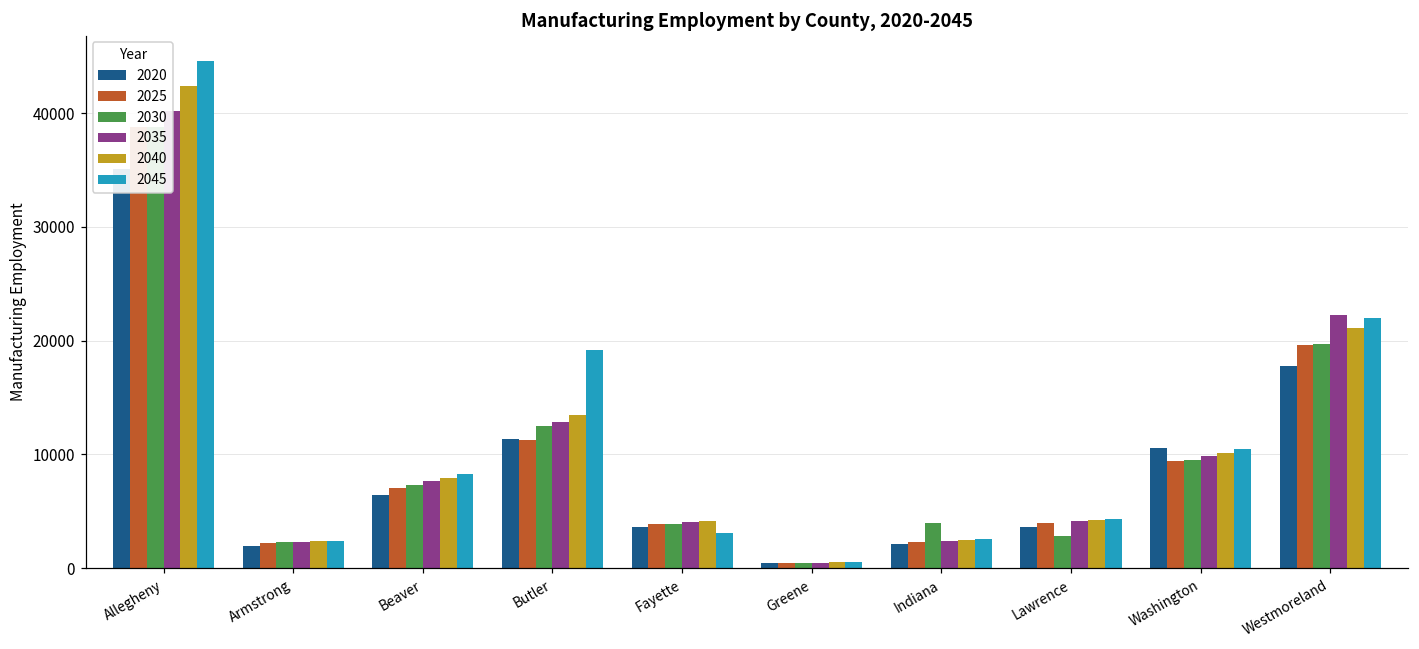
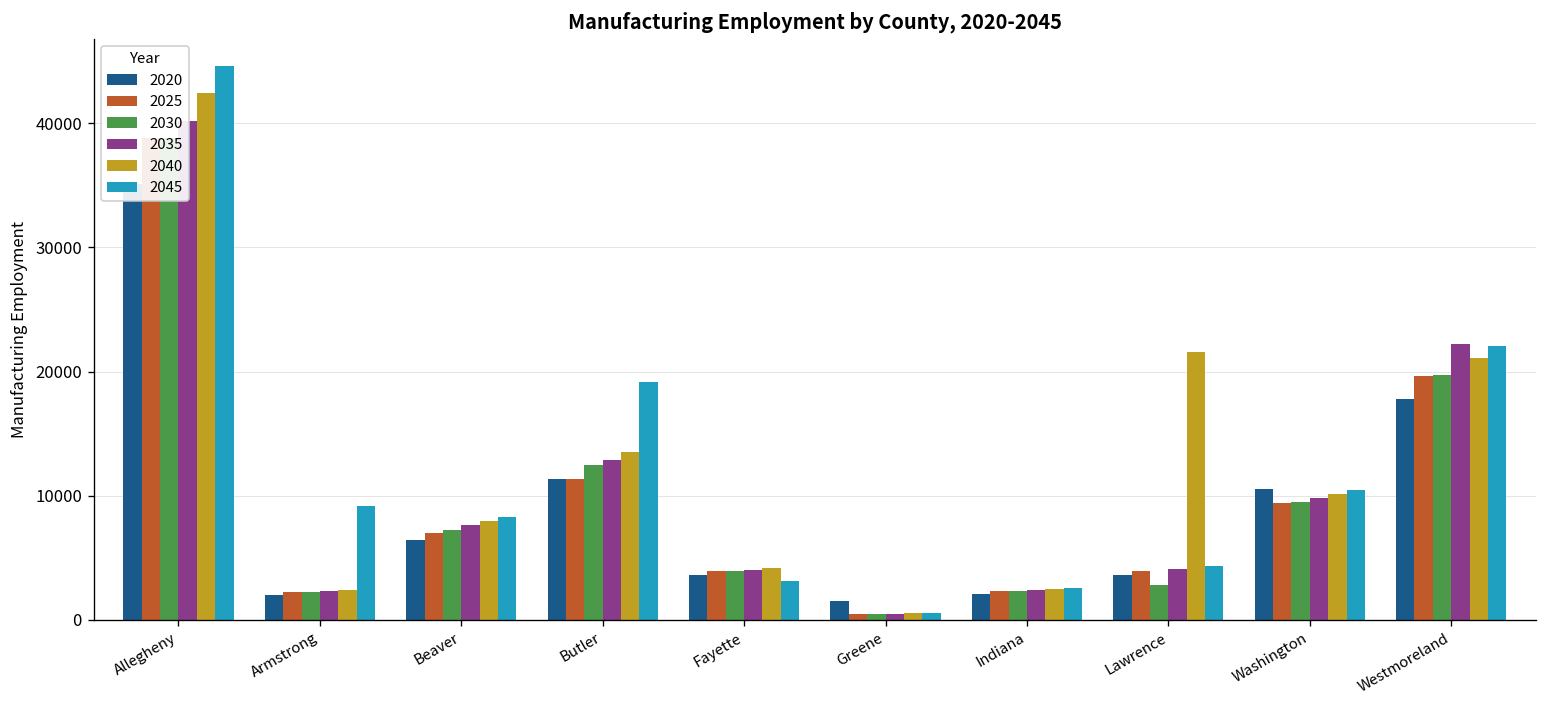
2045, Armstrong: 2400 -> 9100
2020, Greene: 400 -> 1500
2030, Indiana: 4000 -> 2300
2040, Lawrence: 4200 -> 21600
